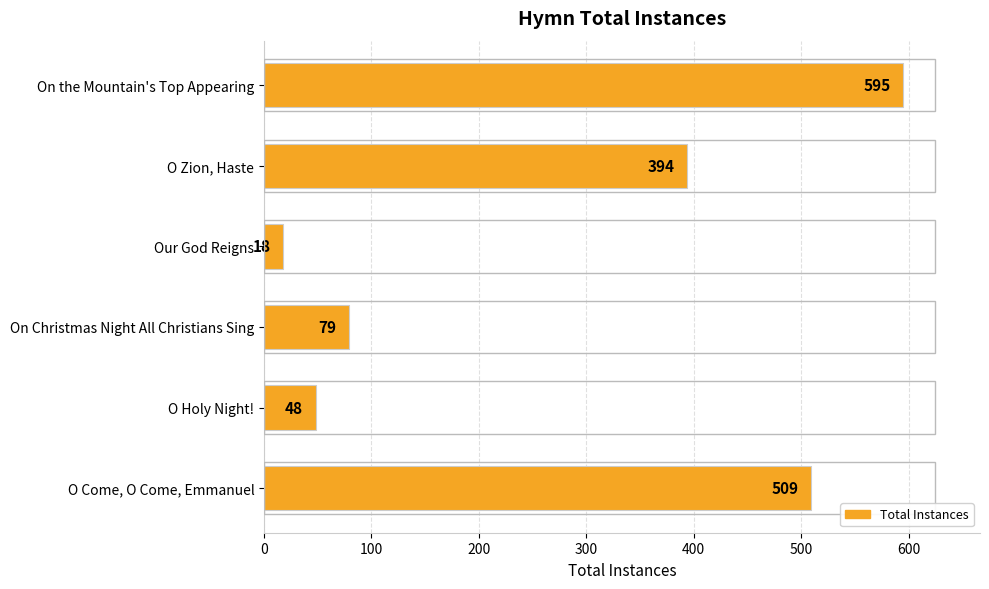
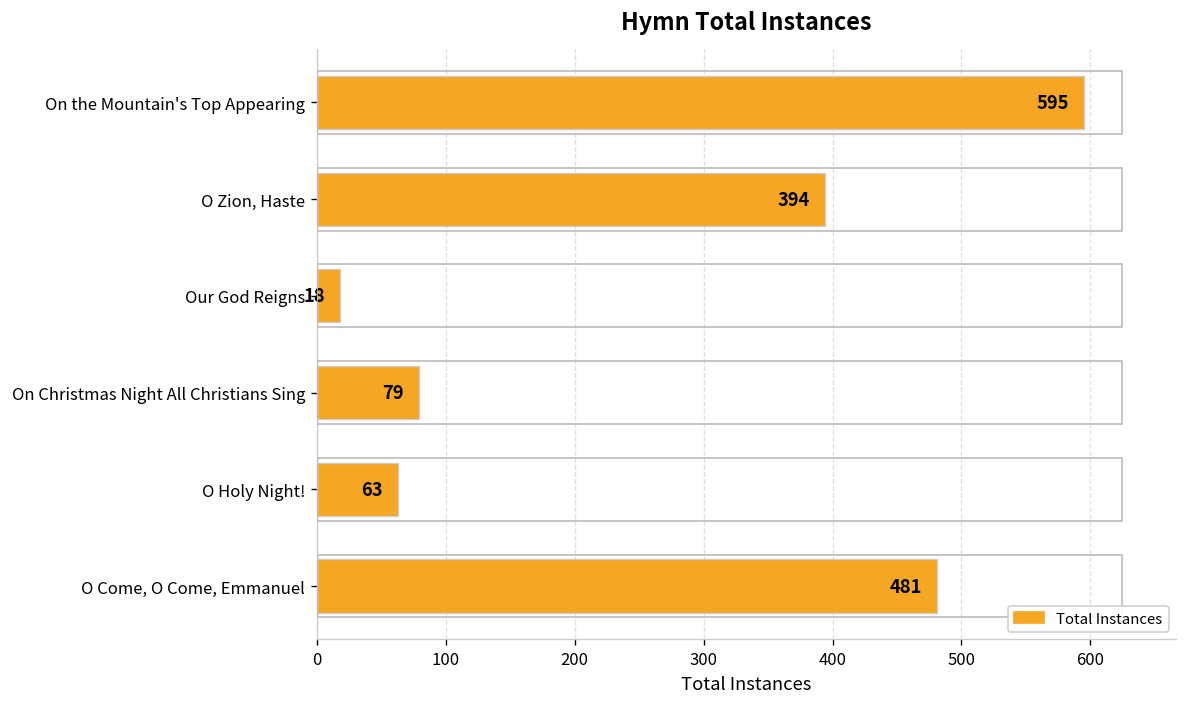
O Holy Night!: 48 -> 63
O Come, O Come, Emmanuel: 509 -> 481
